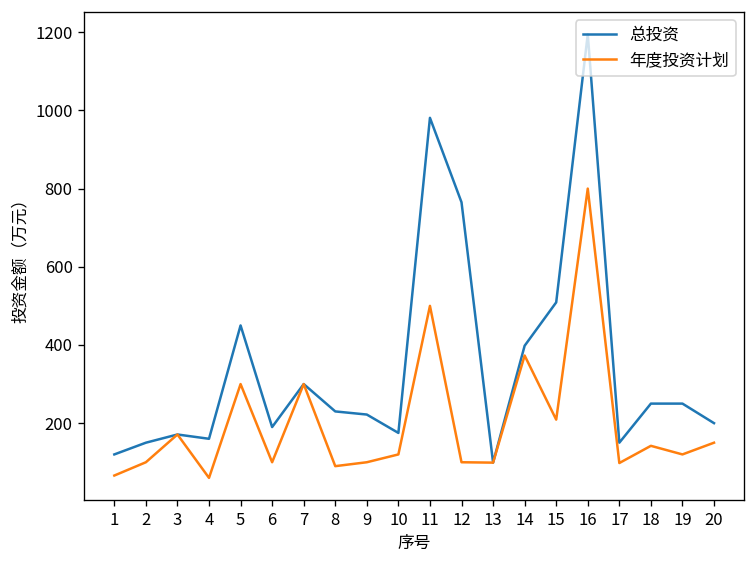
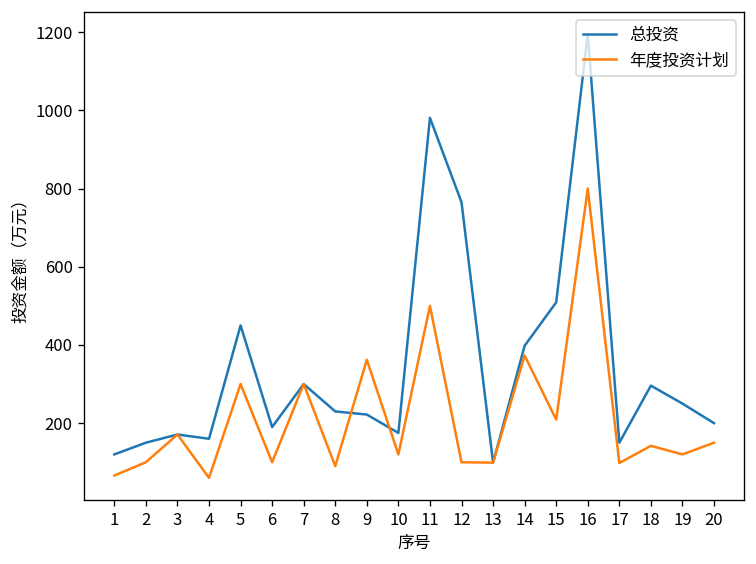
年度投资计划, 9: 100 -> 360
总投资, 18: 250 -> 300
